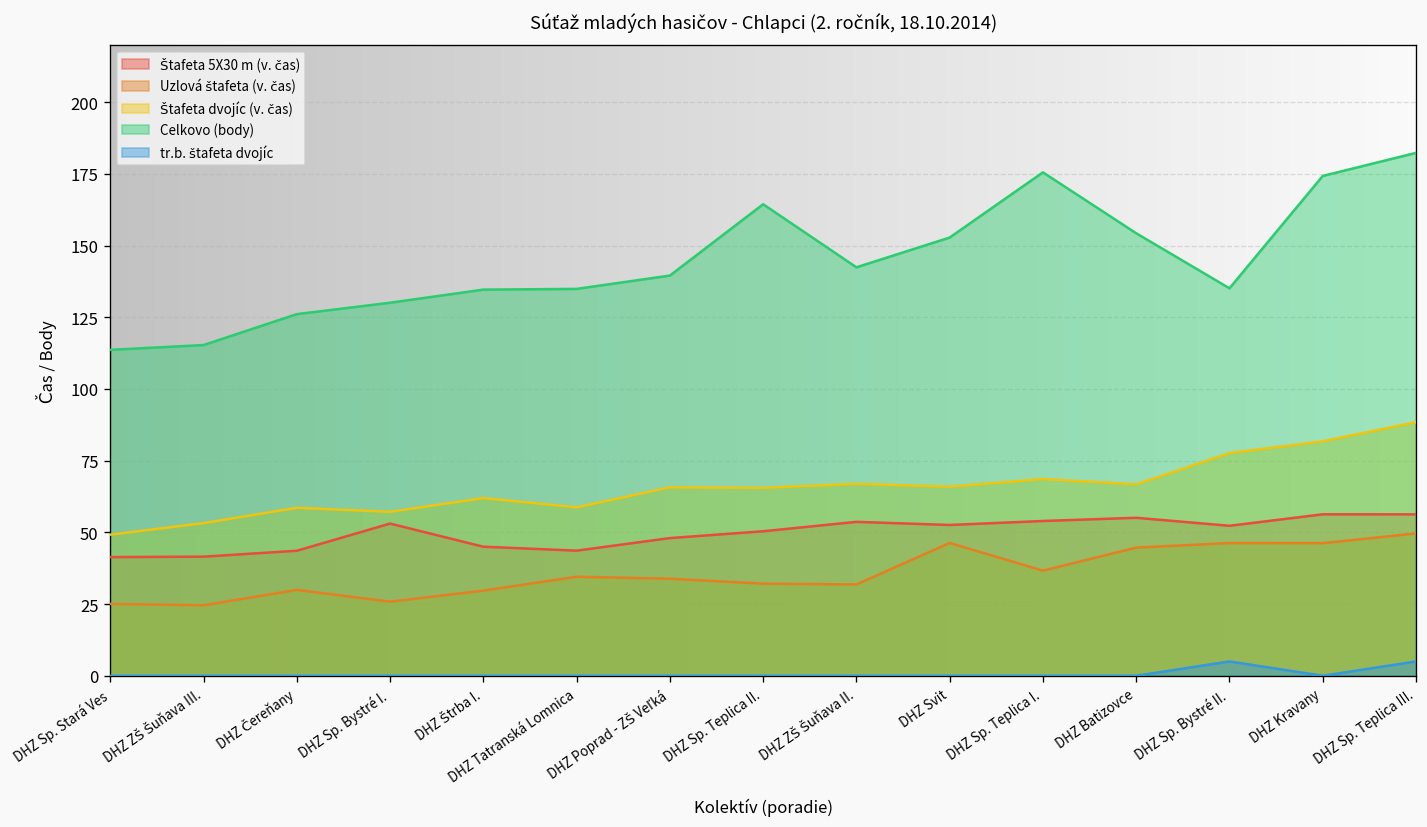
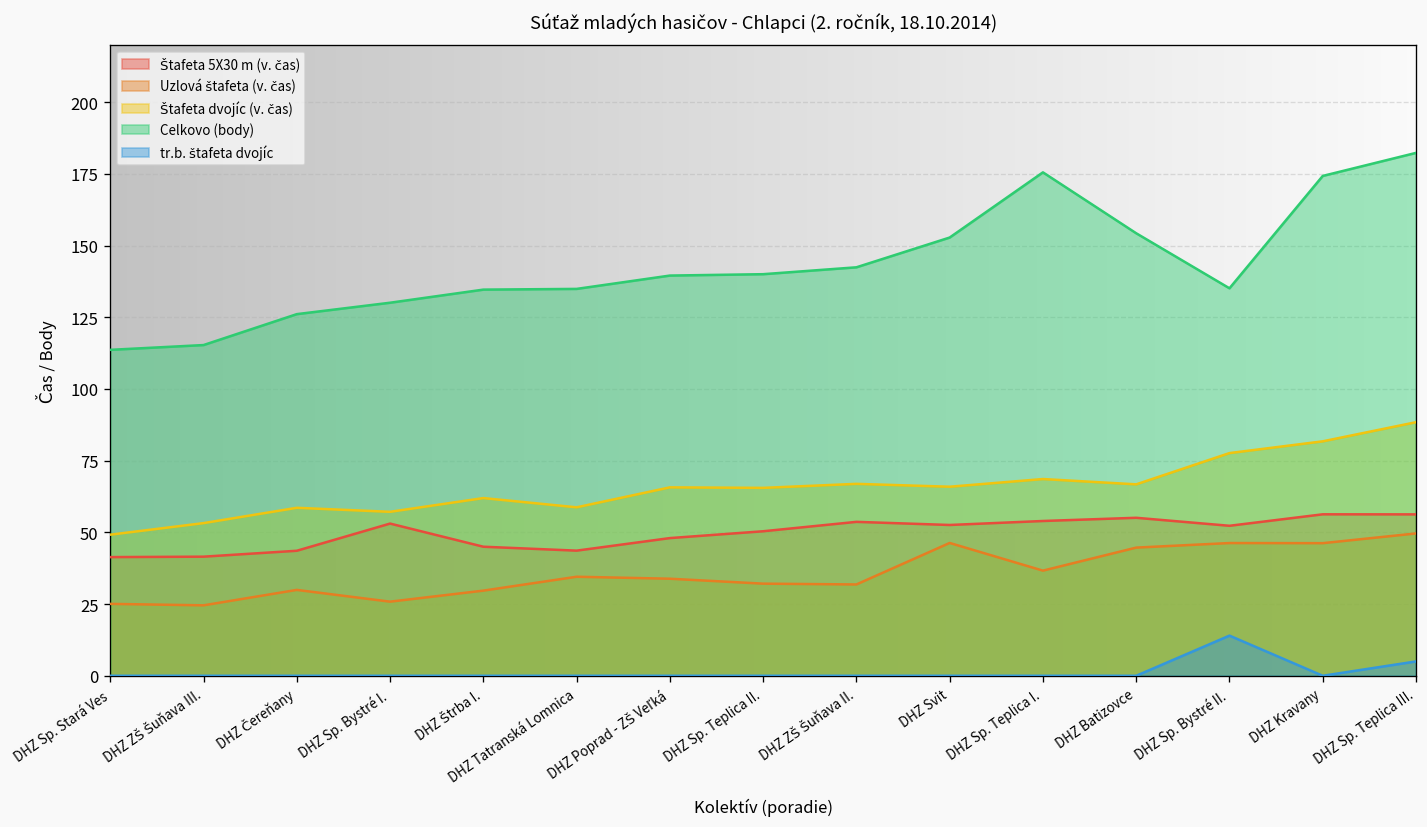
Celkovo (body), DHZ Sp. Teplica II.: 164 -> 140
tr.b. štafeta dvojíc, DHZ Sp. Bystré II.: 5 -> 14
